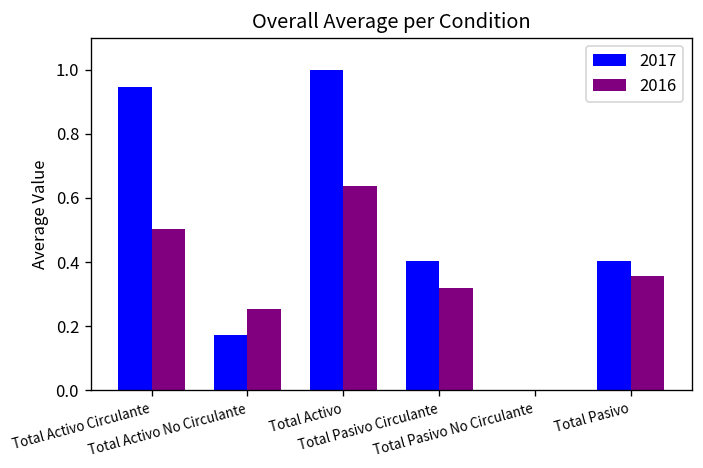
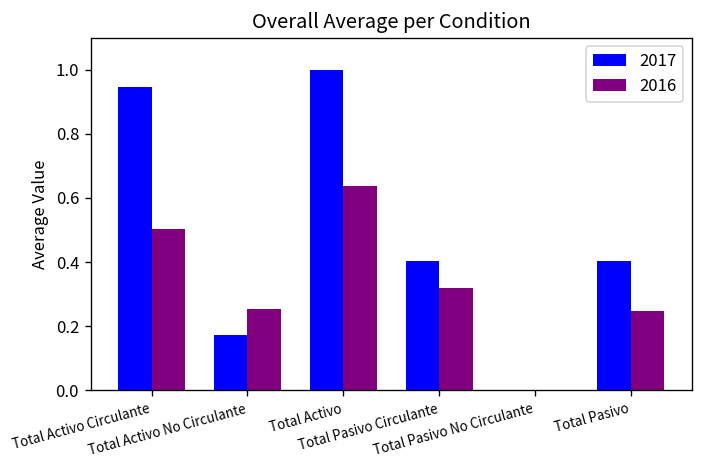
2016, Total Pasivo: 0.36 -> 0.25
